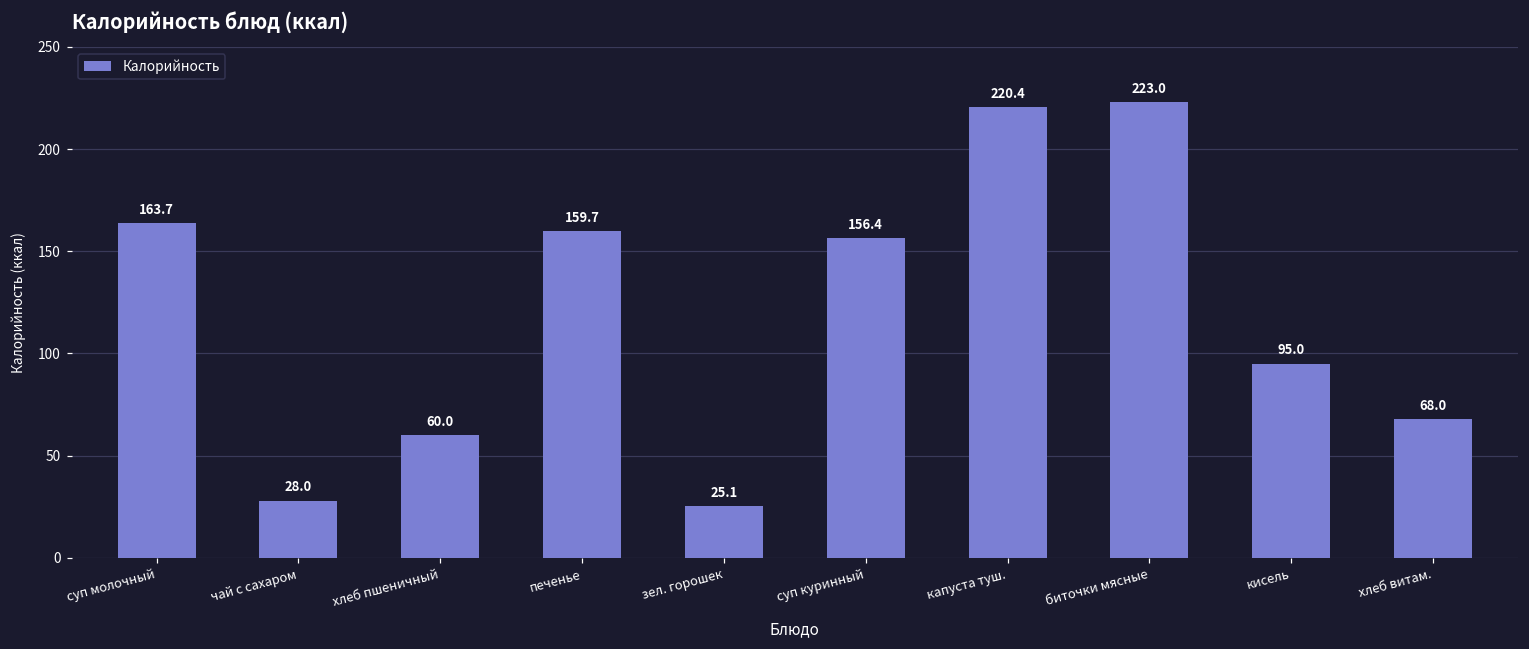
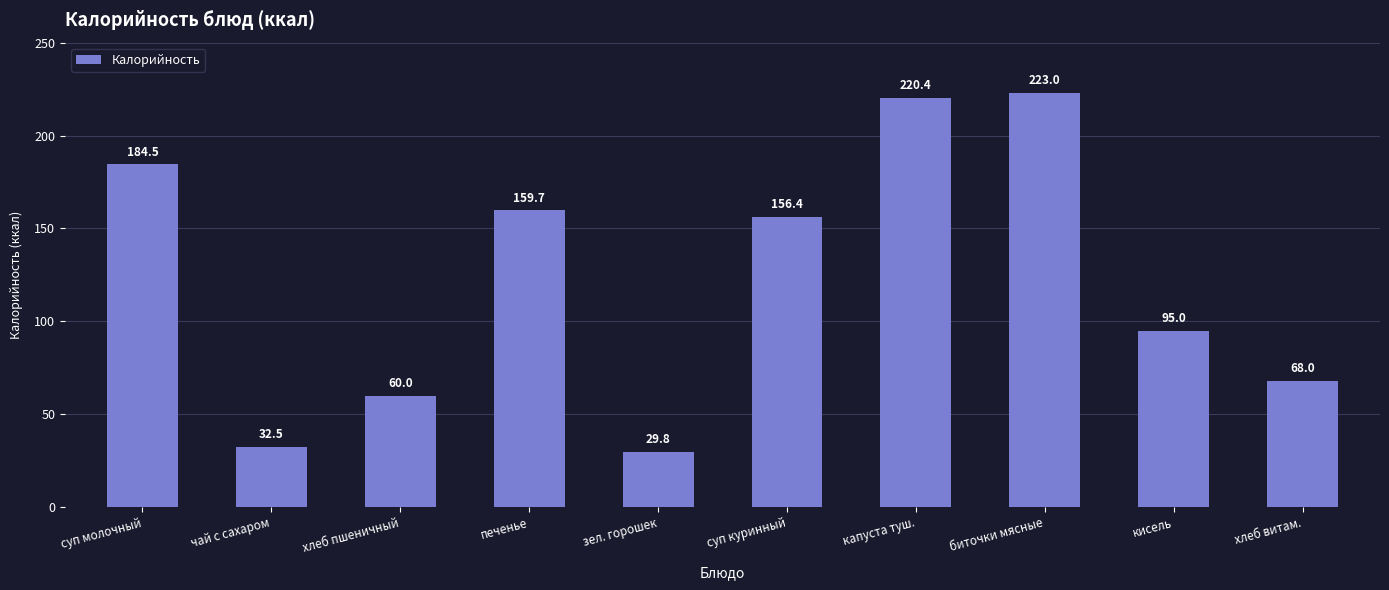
суп молочный: 163.7 -> 184.5
чай с сахаром: 28.0 -> 32.5
зел. горошек: 25.1 -> 29.8
